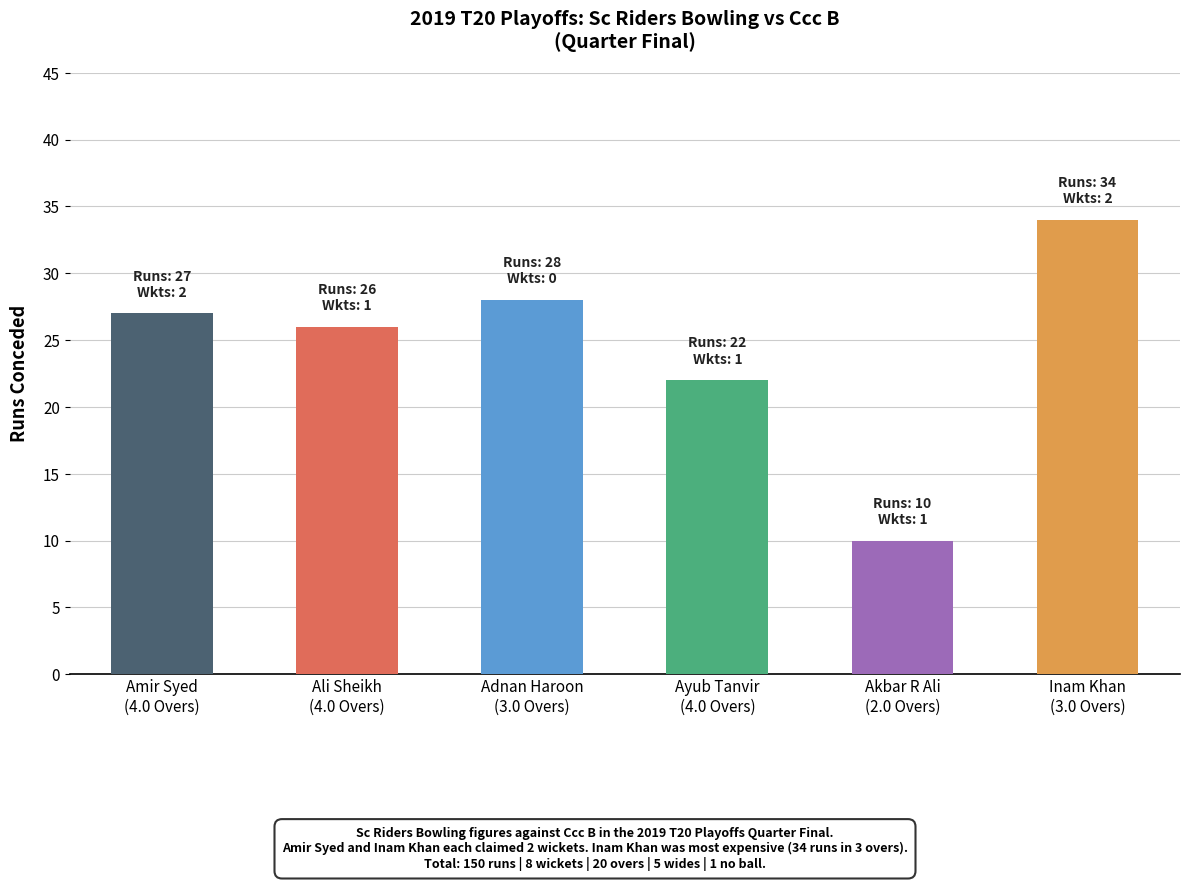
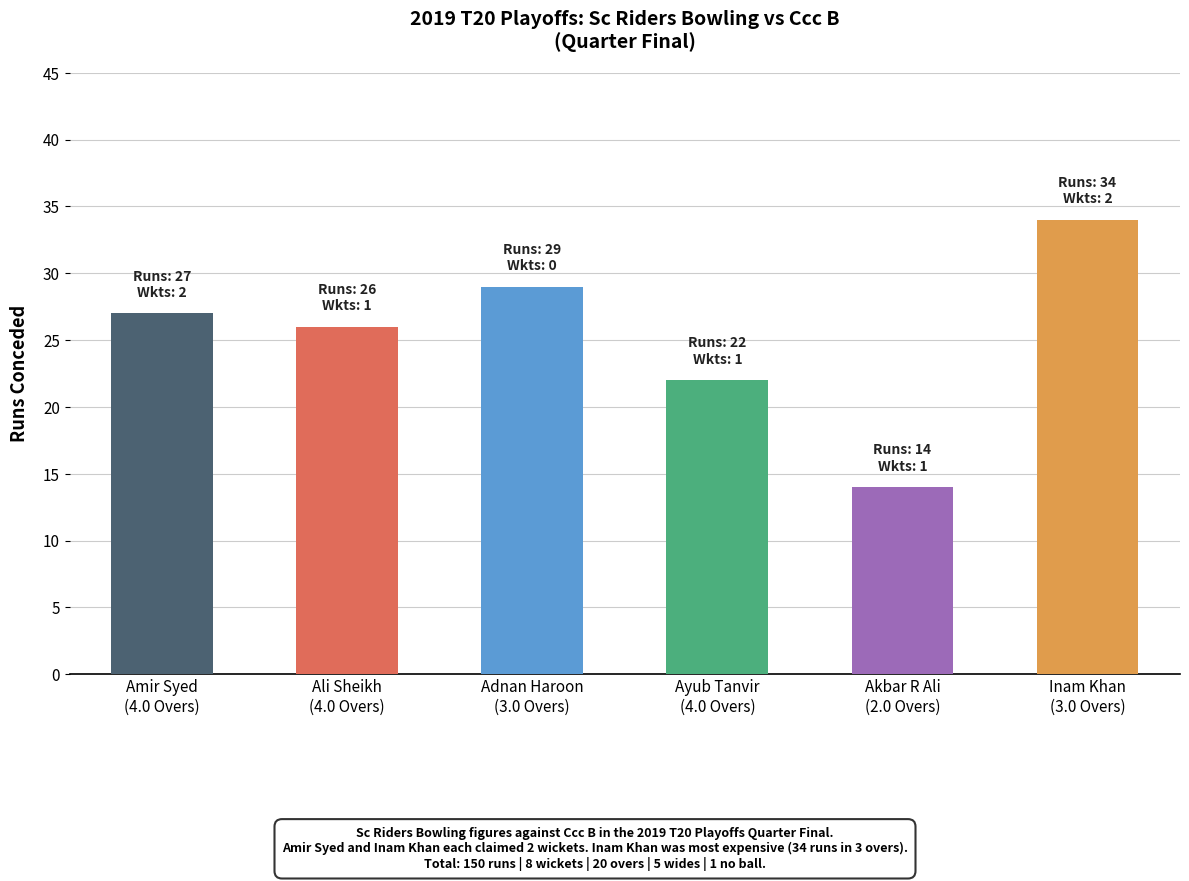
Adnan Haroon (3.0 Overs): 28 -> 29
Akbar R Ali (2.0 Overs): 10 -> 14
